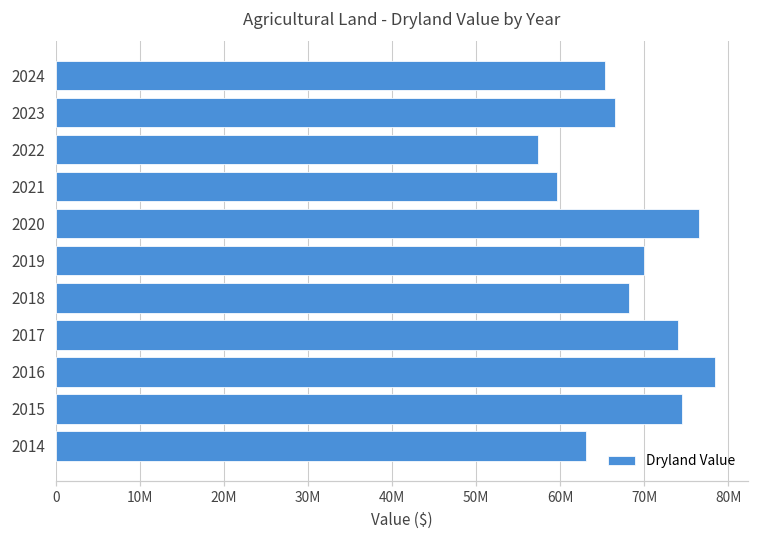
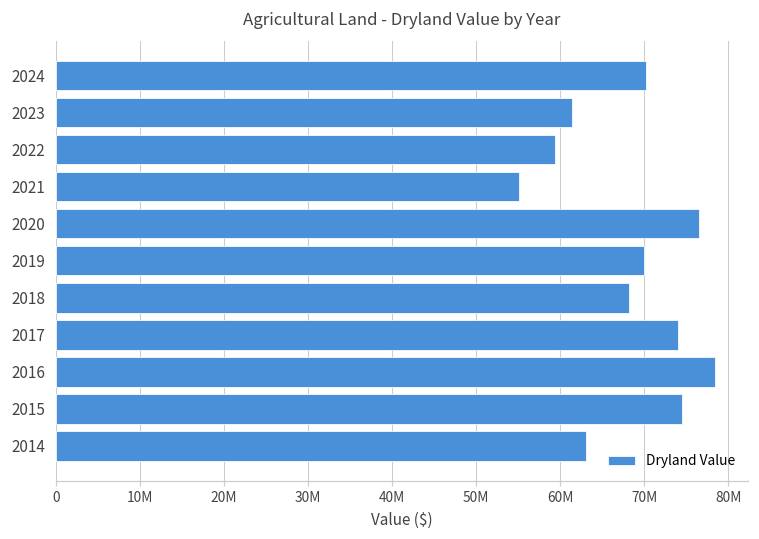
2024: 65000000 -> 70000000
2023: 67000000 -> 61000000
2022: 57000000 -> 59000000
2021: 60000000 -> 55000000
